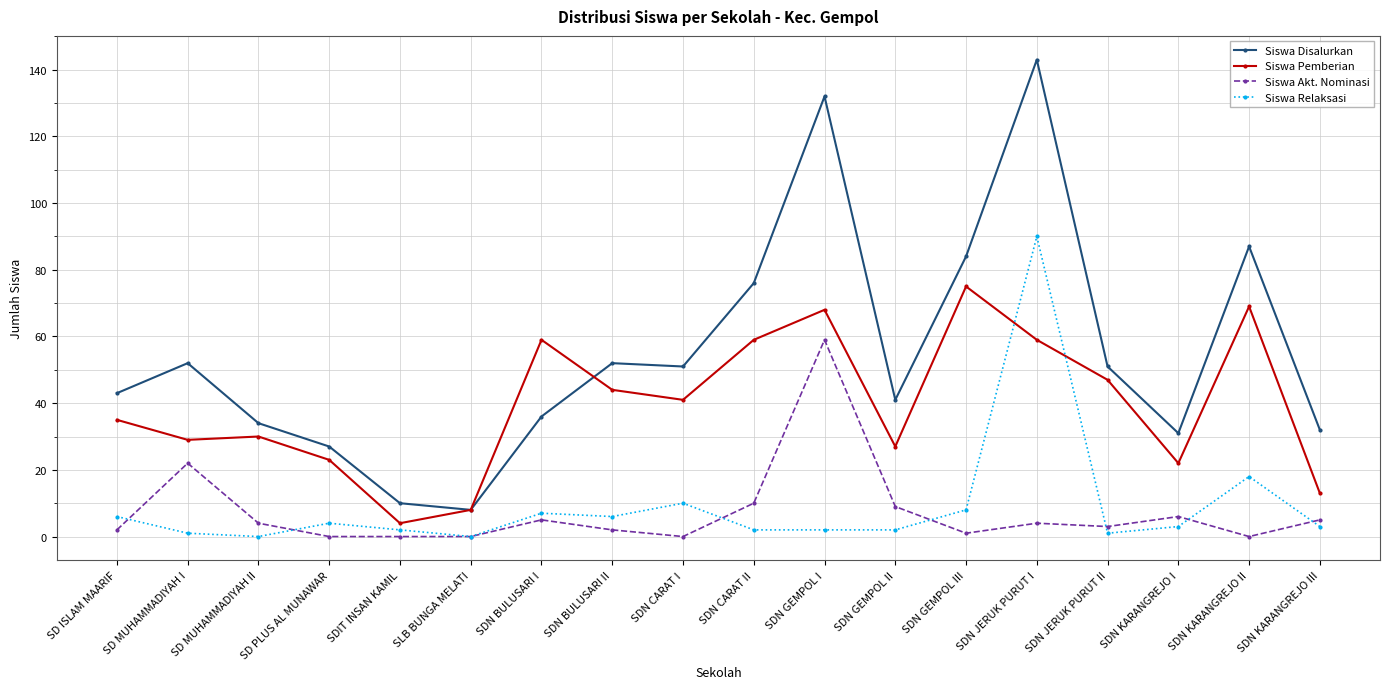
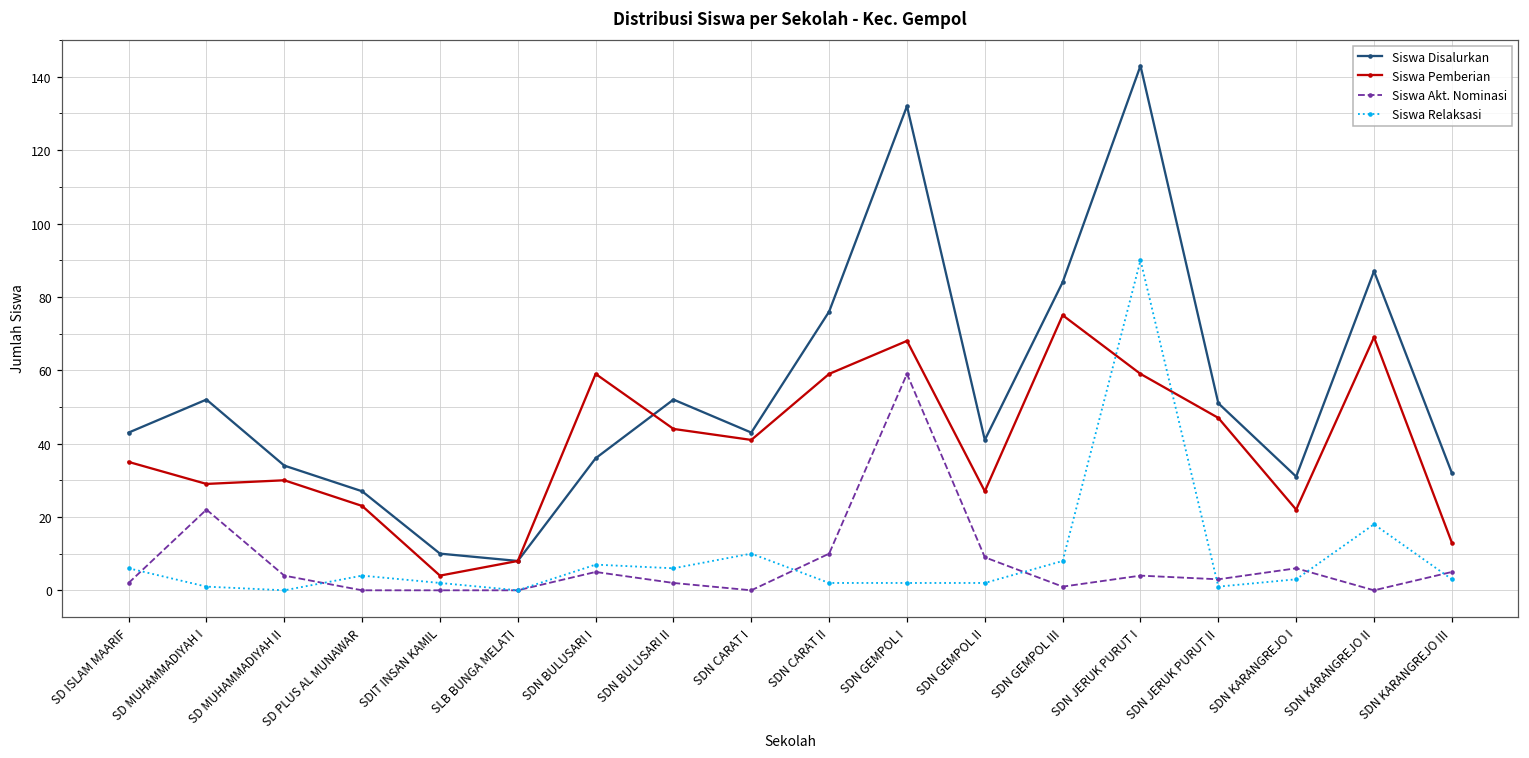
Siswa Disalurkan, SDN CARAT I: 51 -> 43
